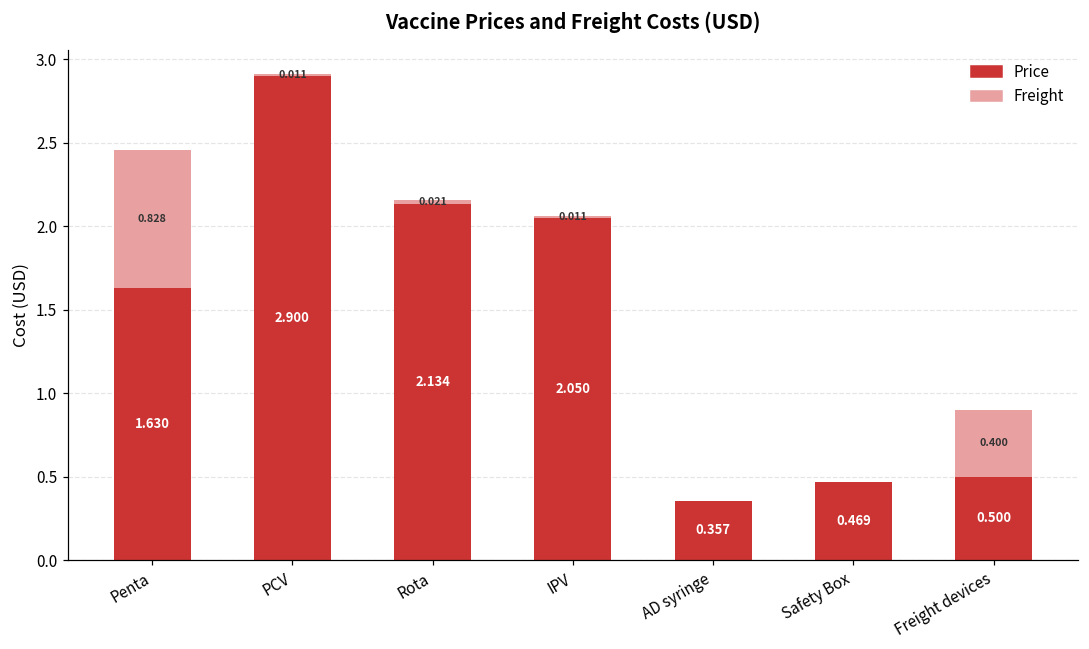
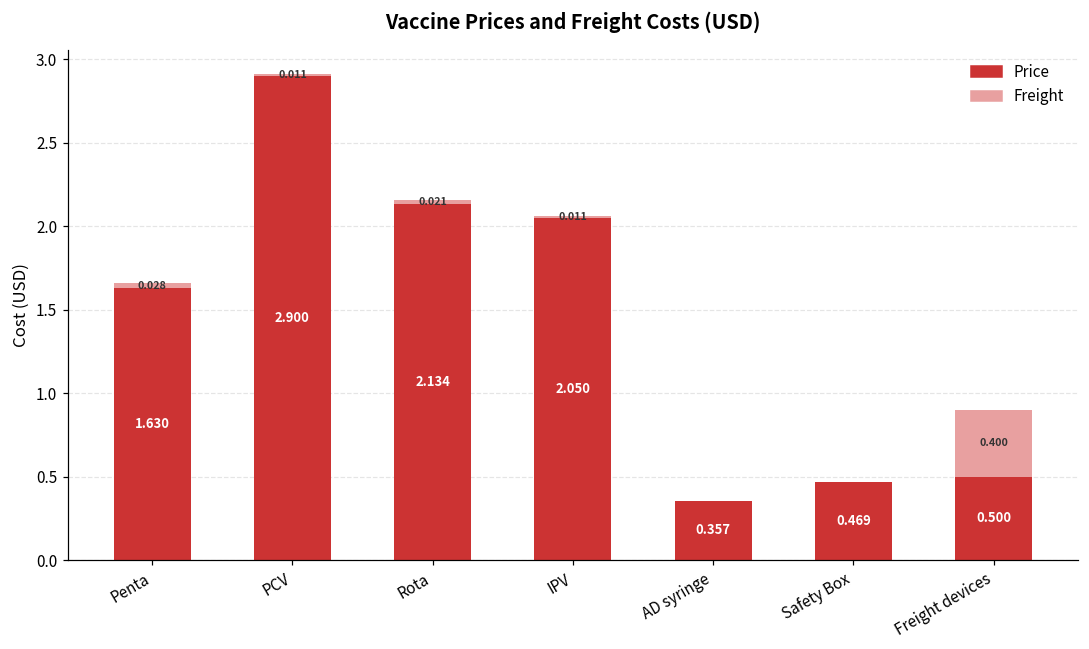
Freight, Penta: 0.828 -> 0.028
